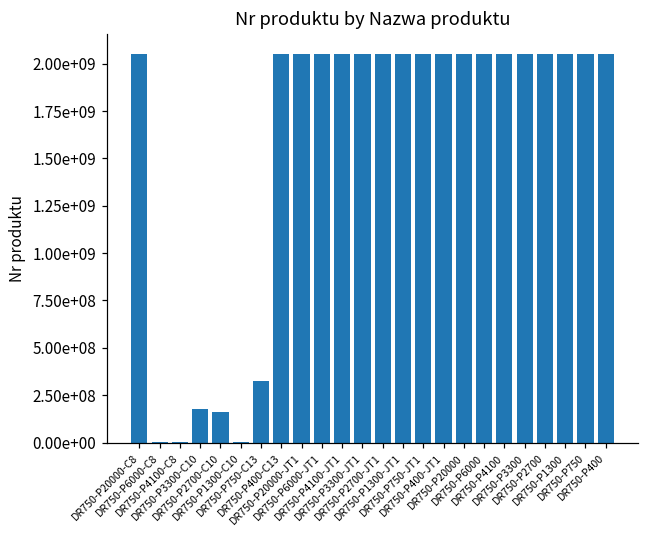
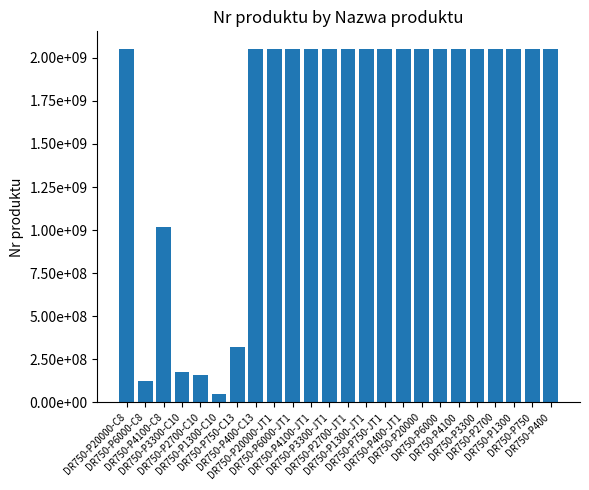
DR750-P6000-C8: 0 -> 120000000
DR750-P4100-C8: 0 -> 1020000000
DR750-P1300-C10: 0 -> 50000000
